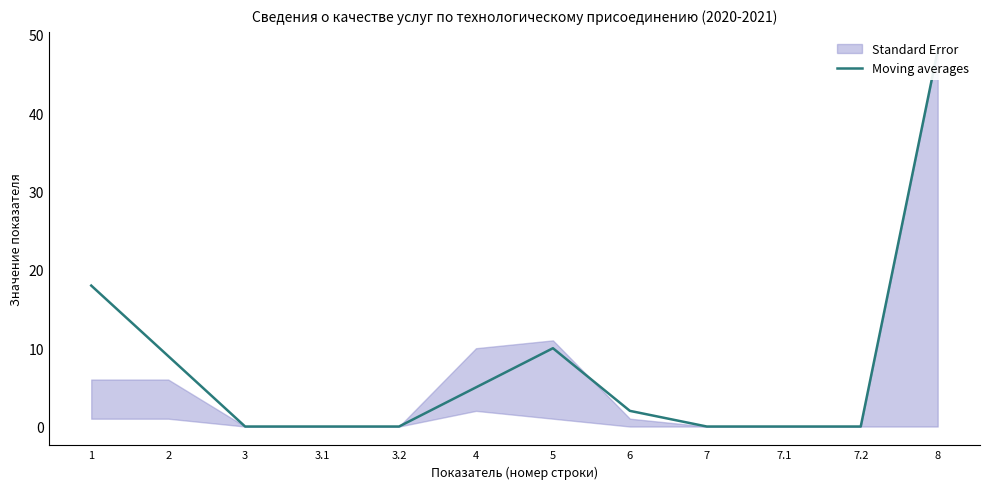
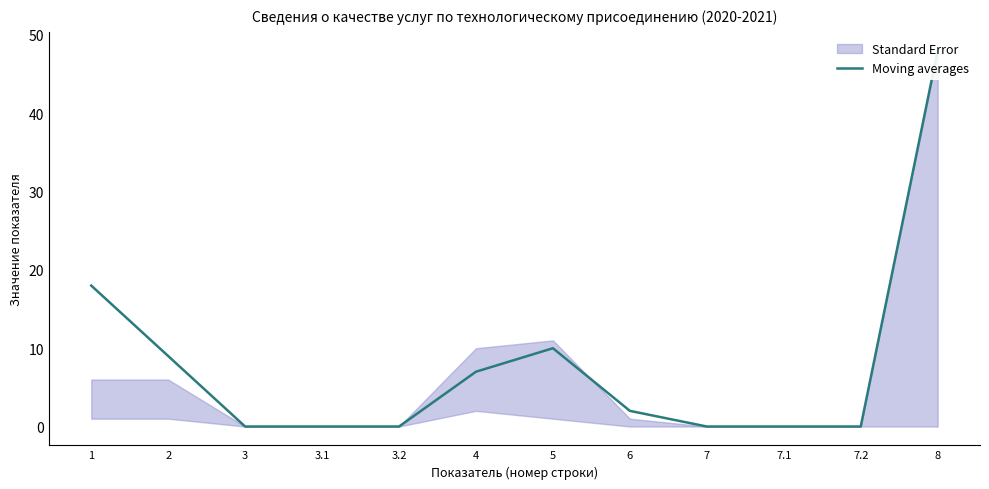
Moving averages, 4: 5 -> 7
